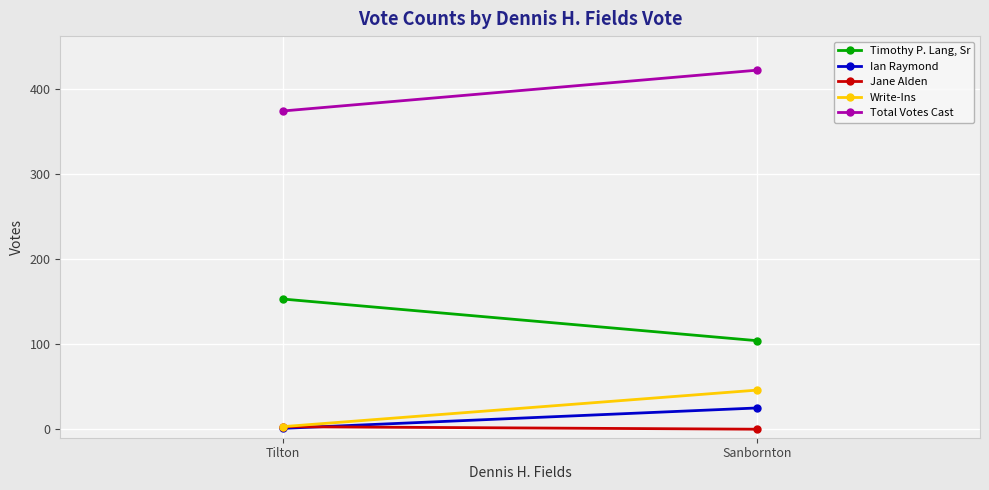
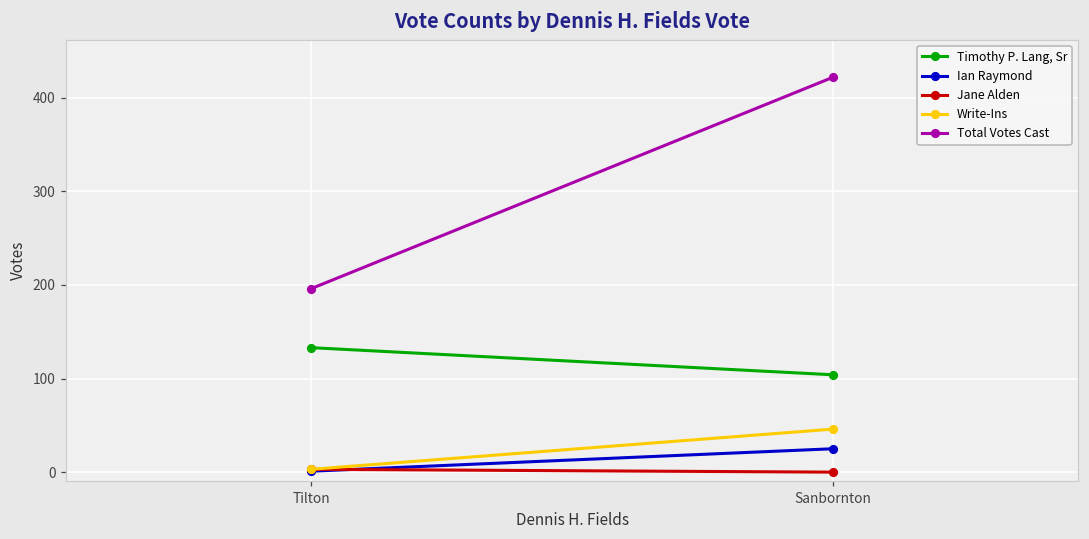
Timothy P. Lang, Sr, Tilton: 150 -> 130
Total Votes Cast, Tilton: 370 -> 200
